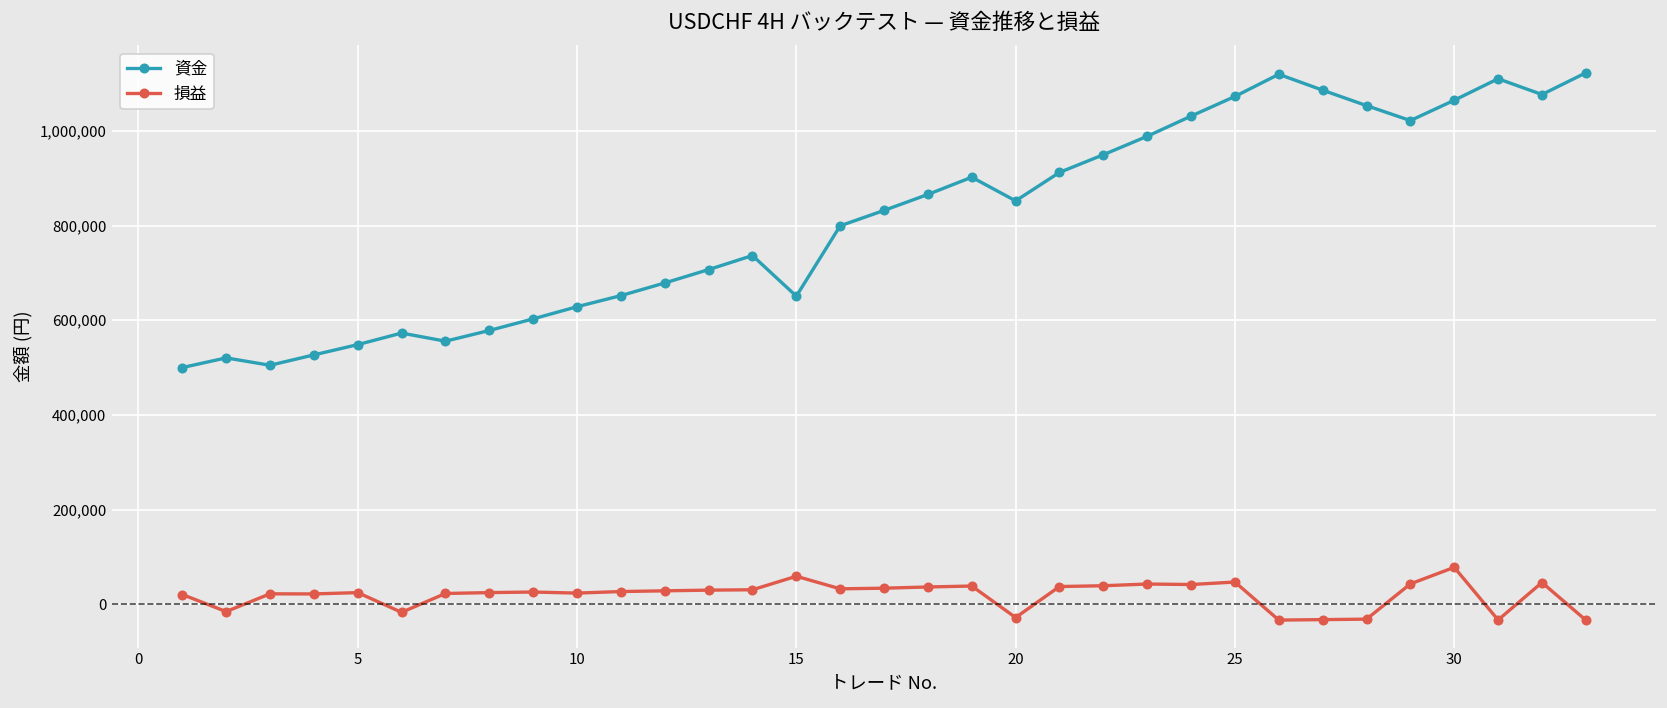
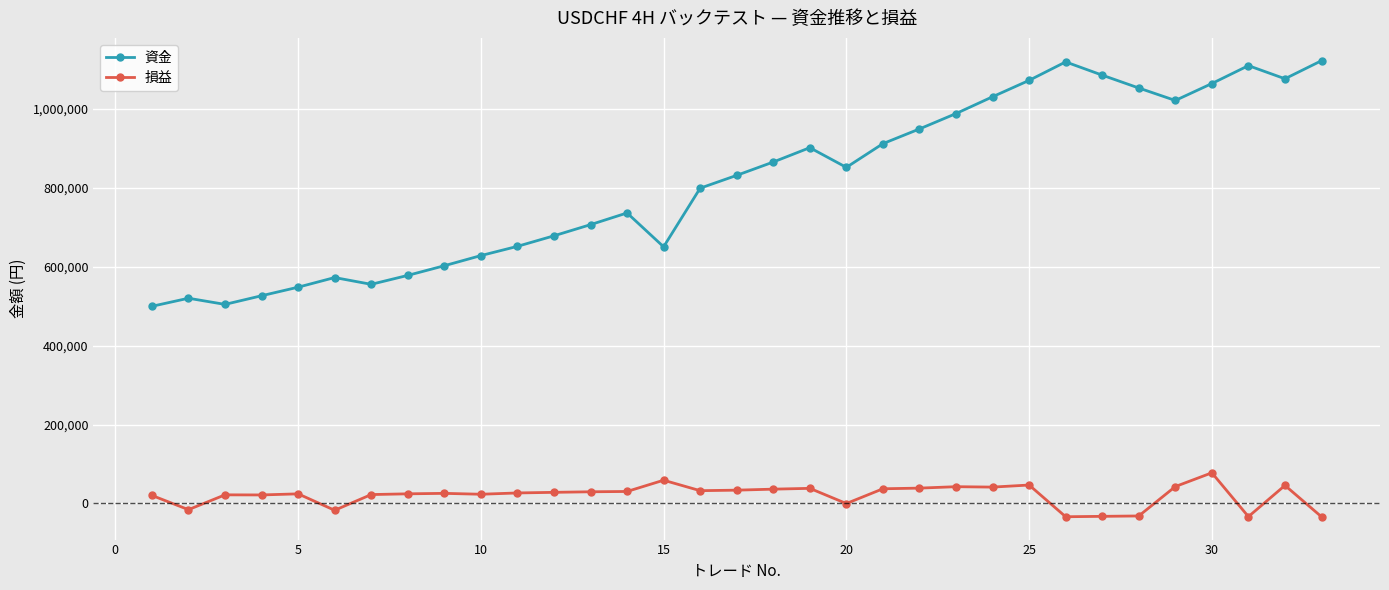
損益, 20: -30,000 -> 0
